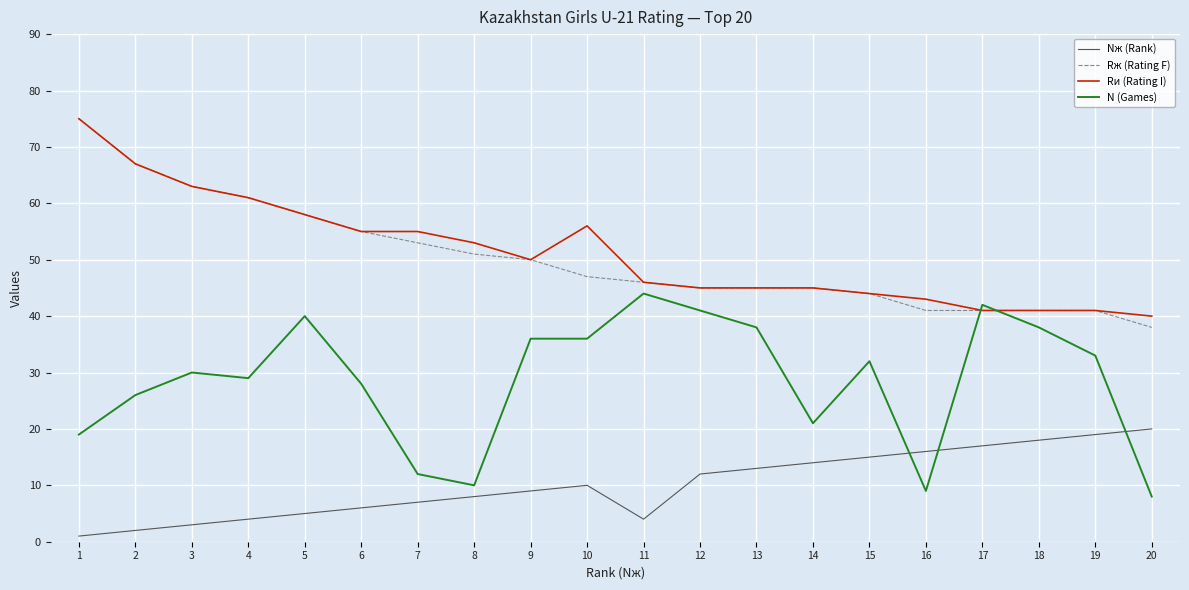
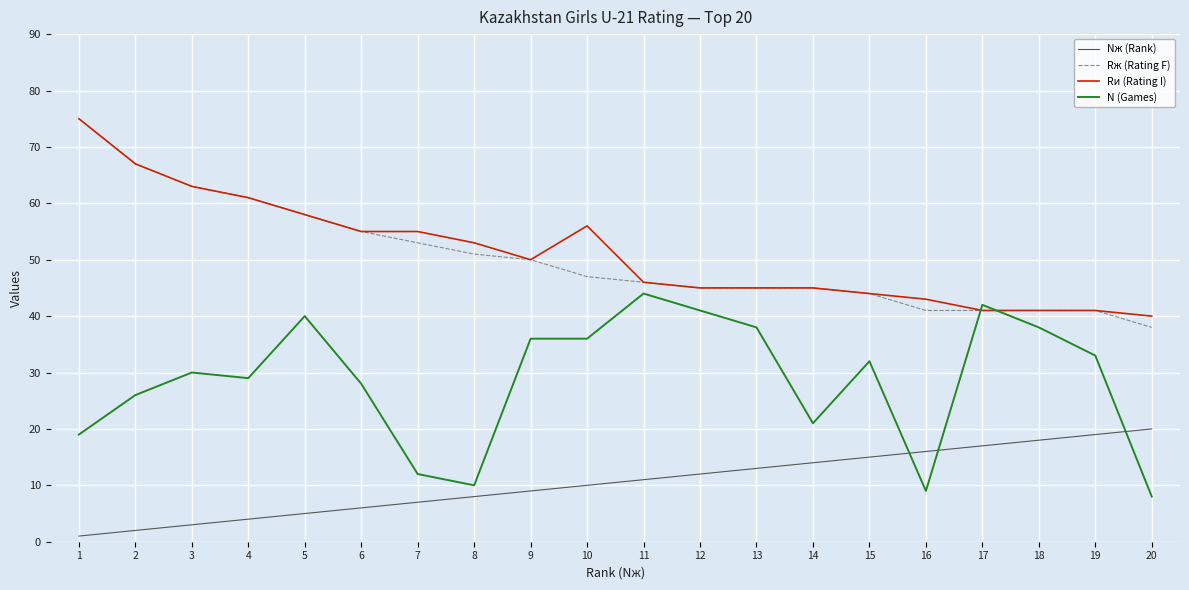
Nж (Rank), 11: 4 -> 11
